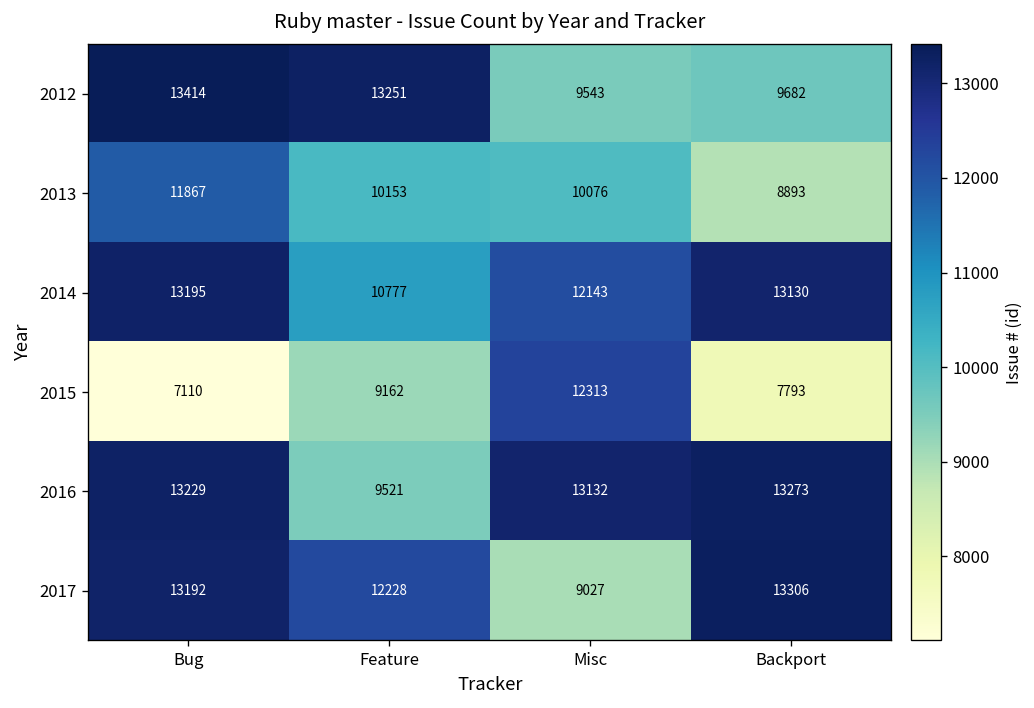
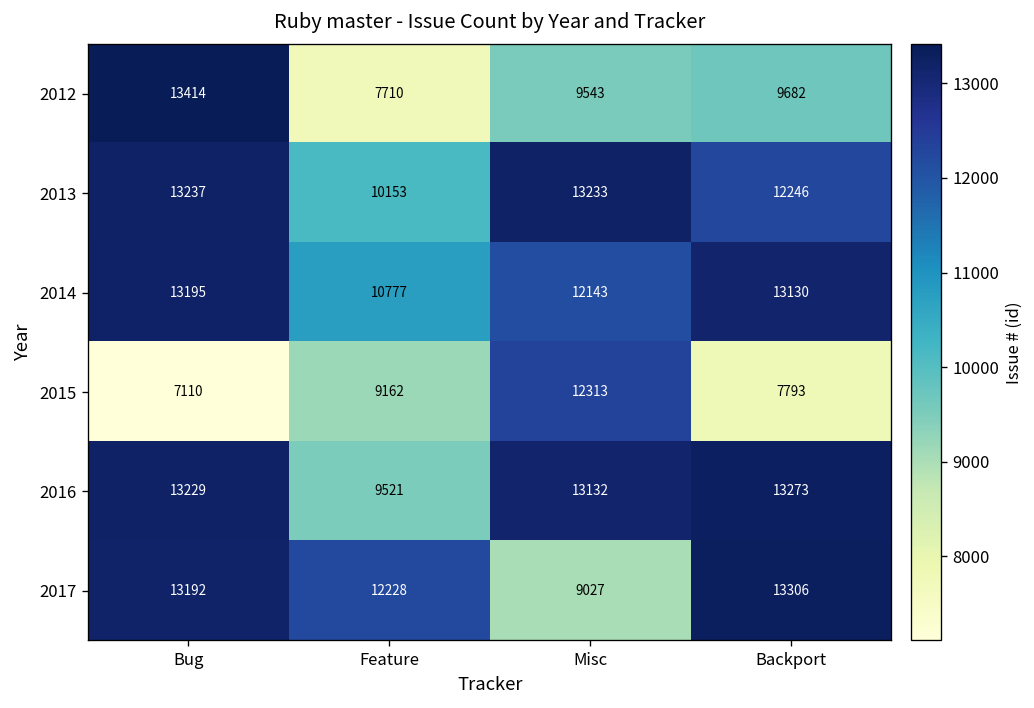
2012, Feature: 13251 -> 7710
2013, Bug: 11867 -> 13237
2013, Misc: 10076 -> 13233
2013, Backport: 8893 -> 12246
